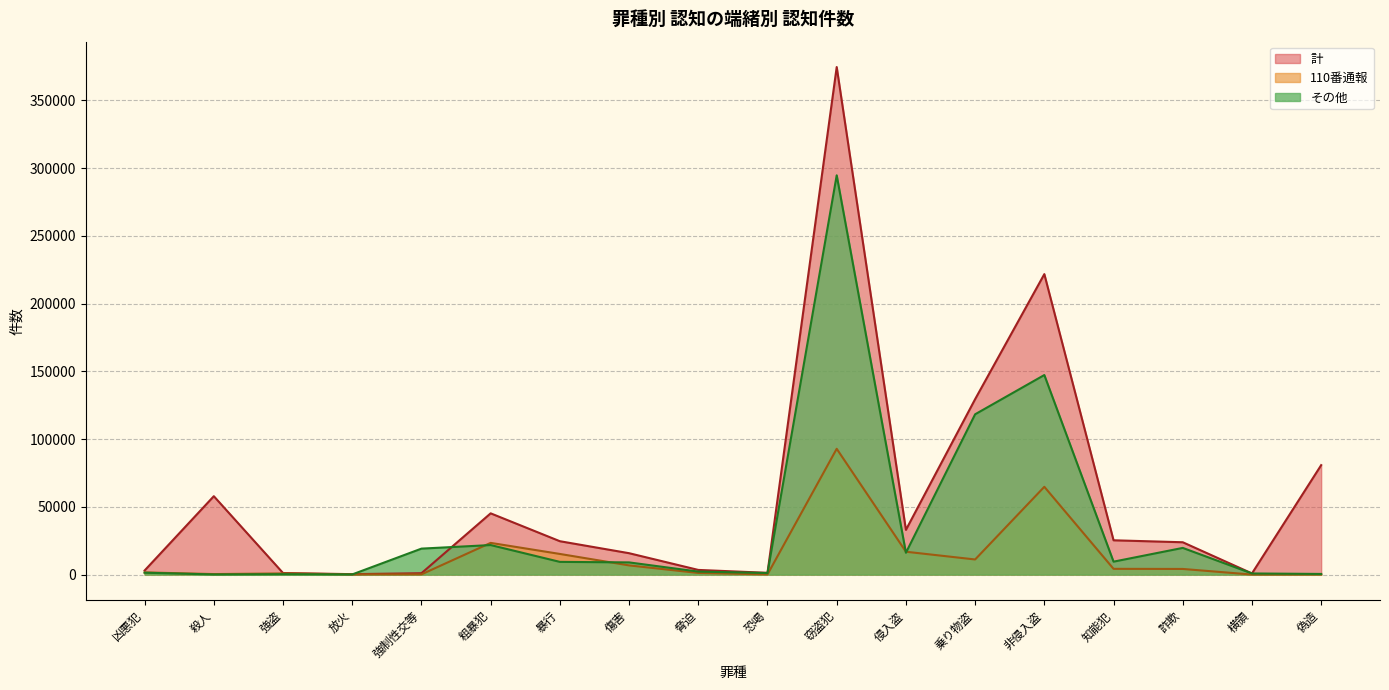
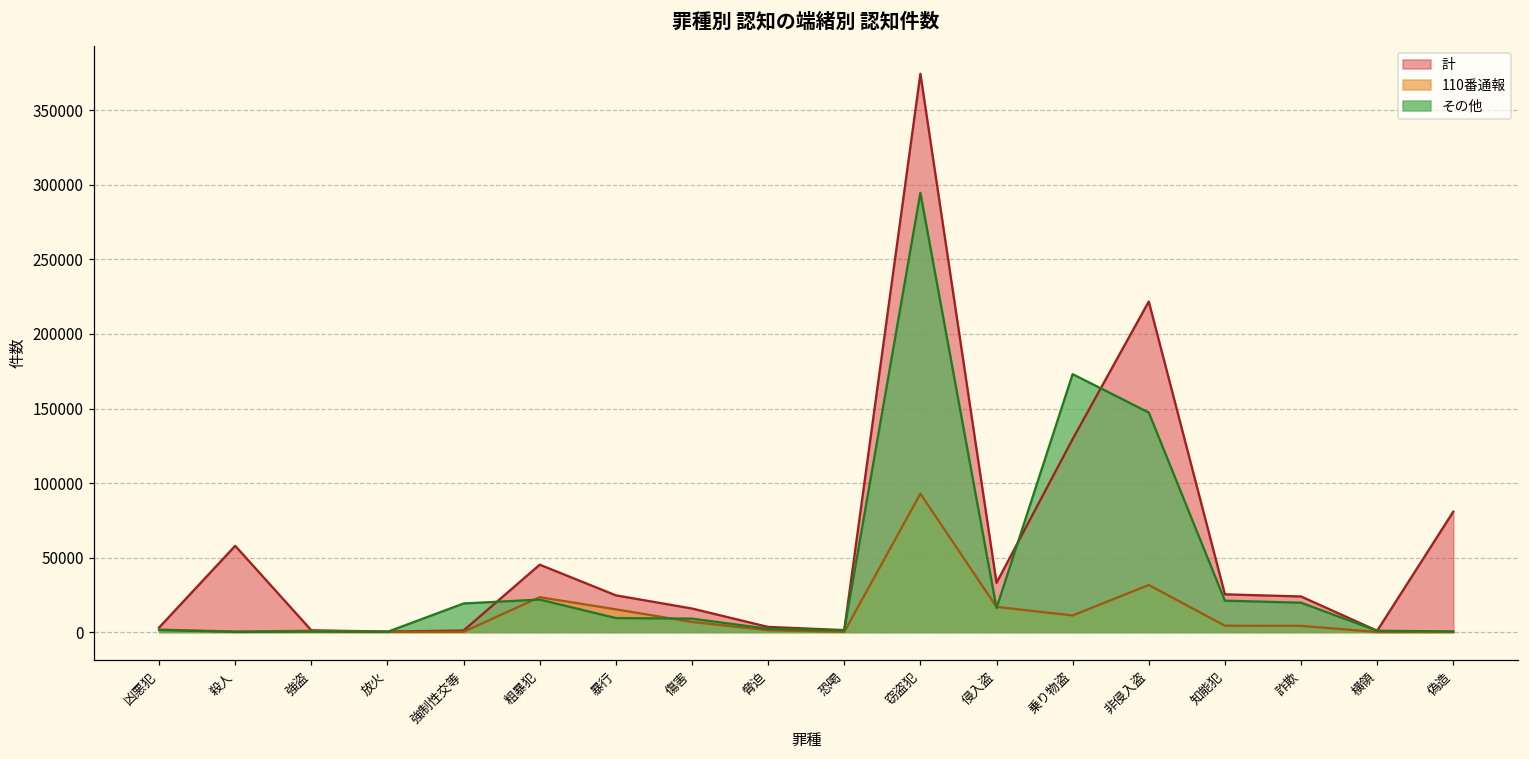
その他, 乗り物盗: 118000 -> 173000
110番通報, 非侵入盗: 65000 -> 32000
その他, 知能犯: 10000 -> 21000
